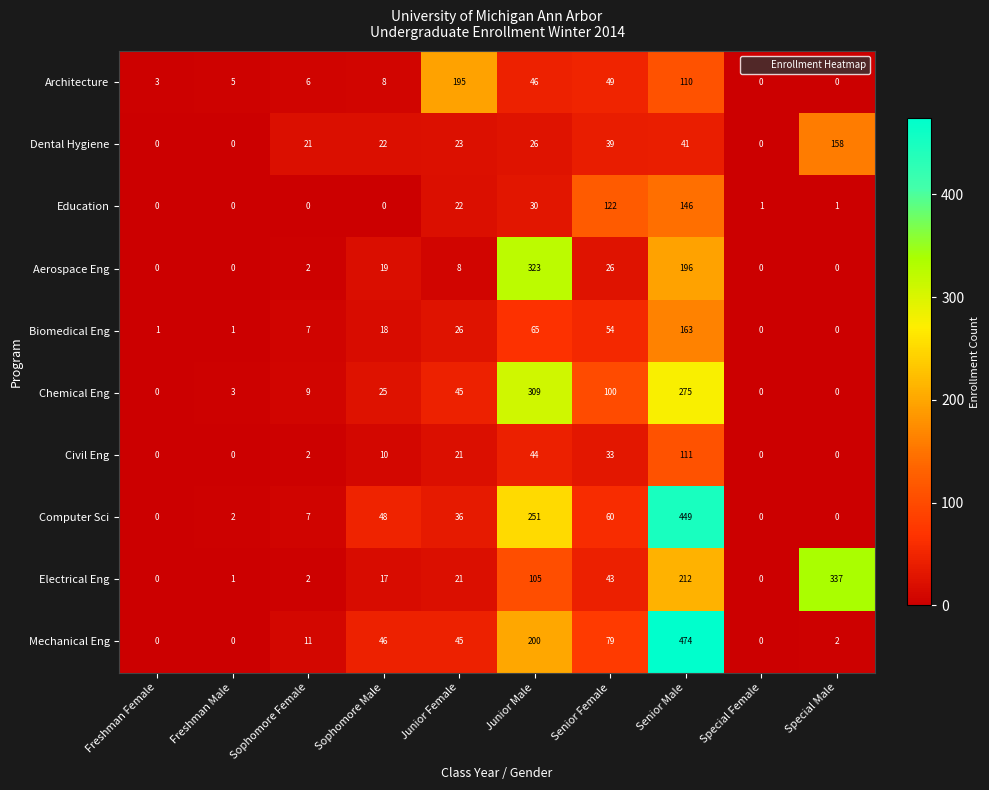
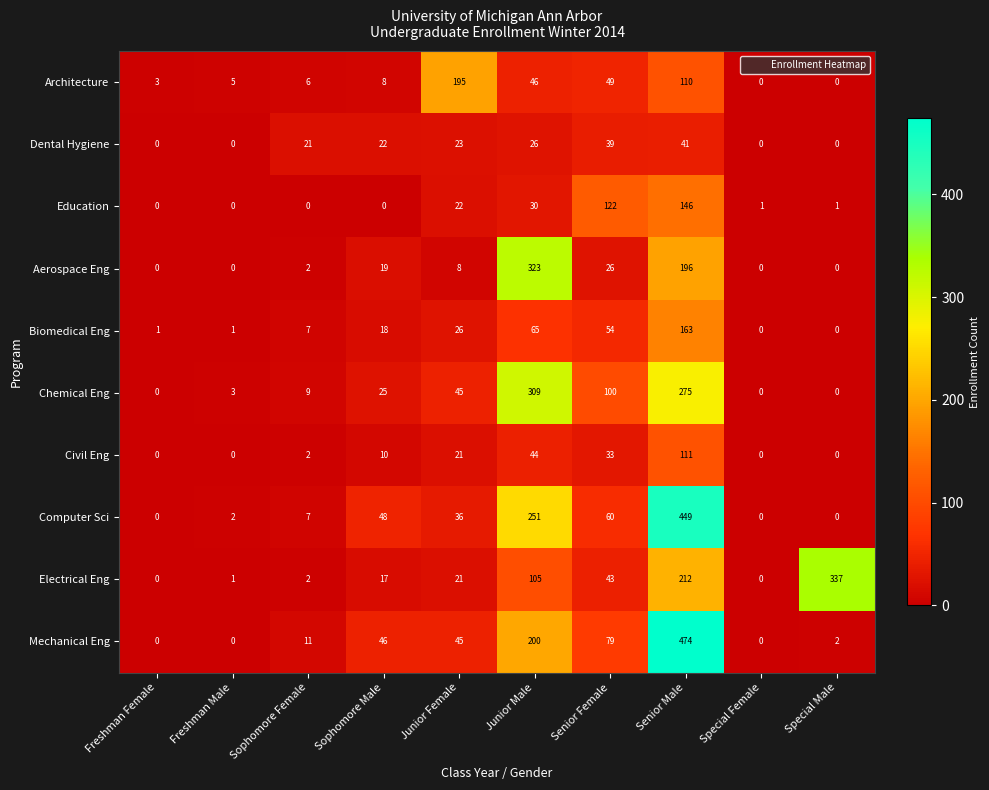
Dental Hygiene, Special Male: 158 -> 0
